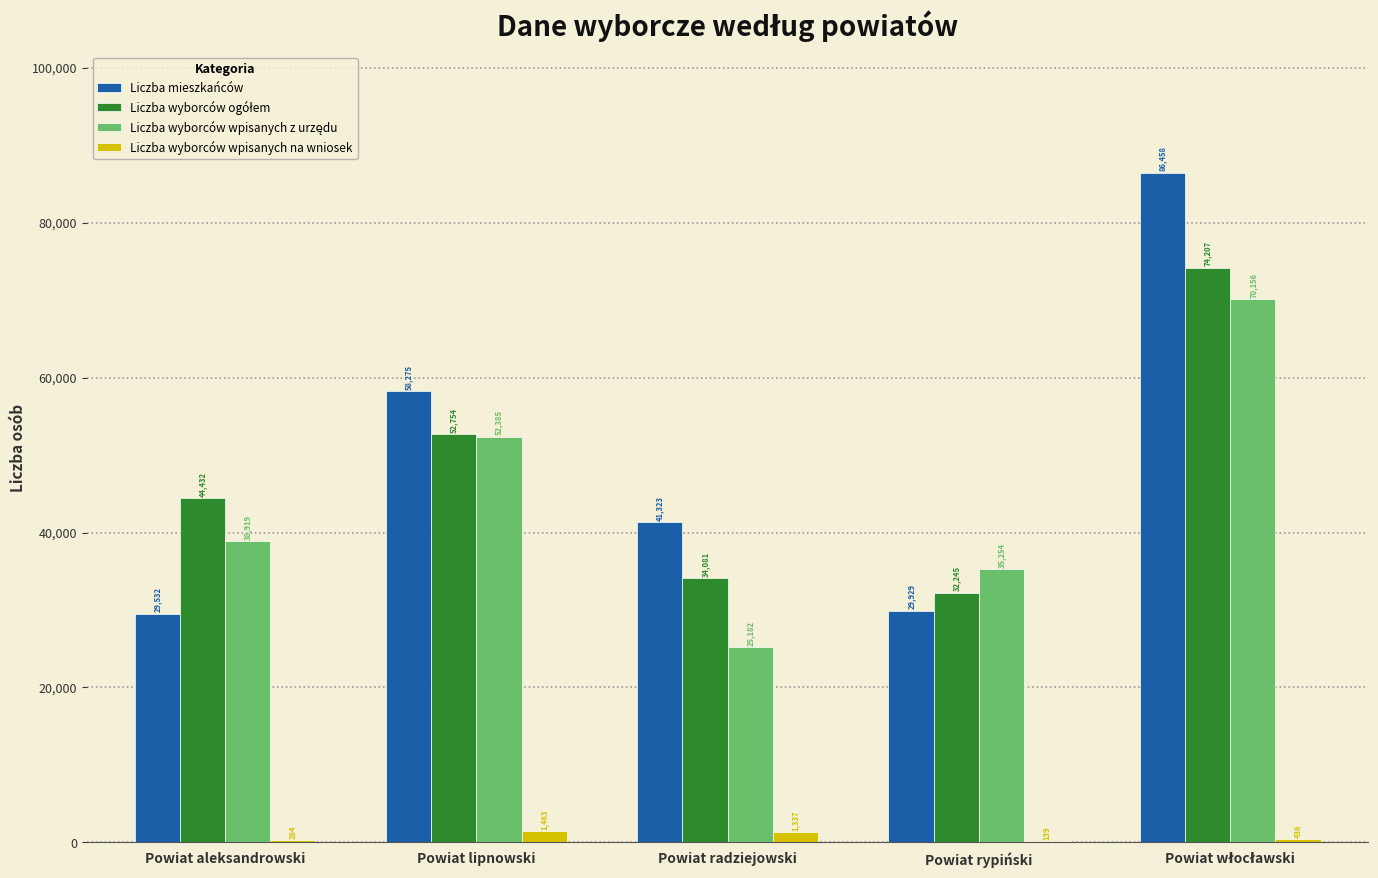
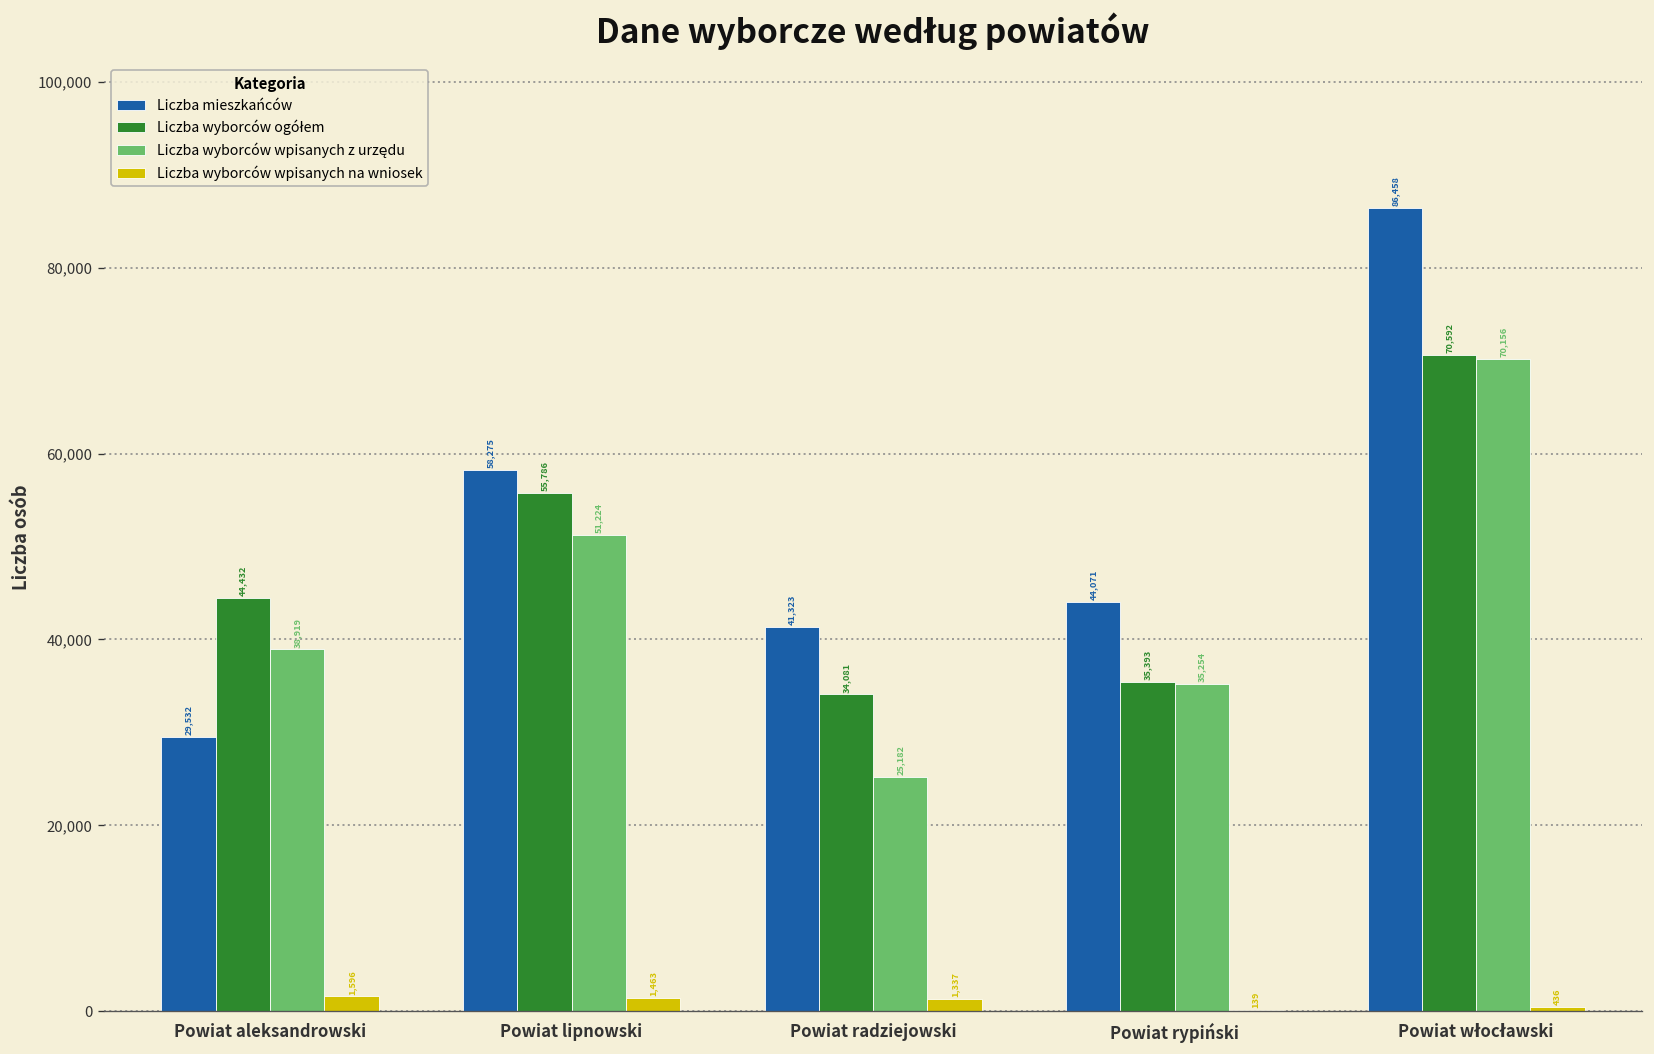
Liczba wyborców wpisanych na wniosek, Powiat aleksandrowski: 284 -> 1,596
Liczba wyborców ogółem, Powiat lipnowski: 52,754 -> 55,786
Liczba wyborców wpisanych z urzędu, Powiat lipnowski: 52,385 -> 51,224
Liczba mieszkańców, Powiat rypiński: 29,929 -> 44,071
Liczba wyborców ogółem, Powiat rypiński: 32,245 -> 35,393
Liczba wyborców ogółem, Powiat włocławski: 74,207 -> 70,592
